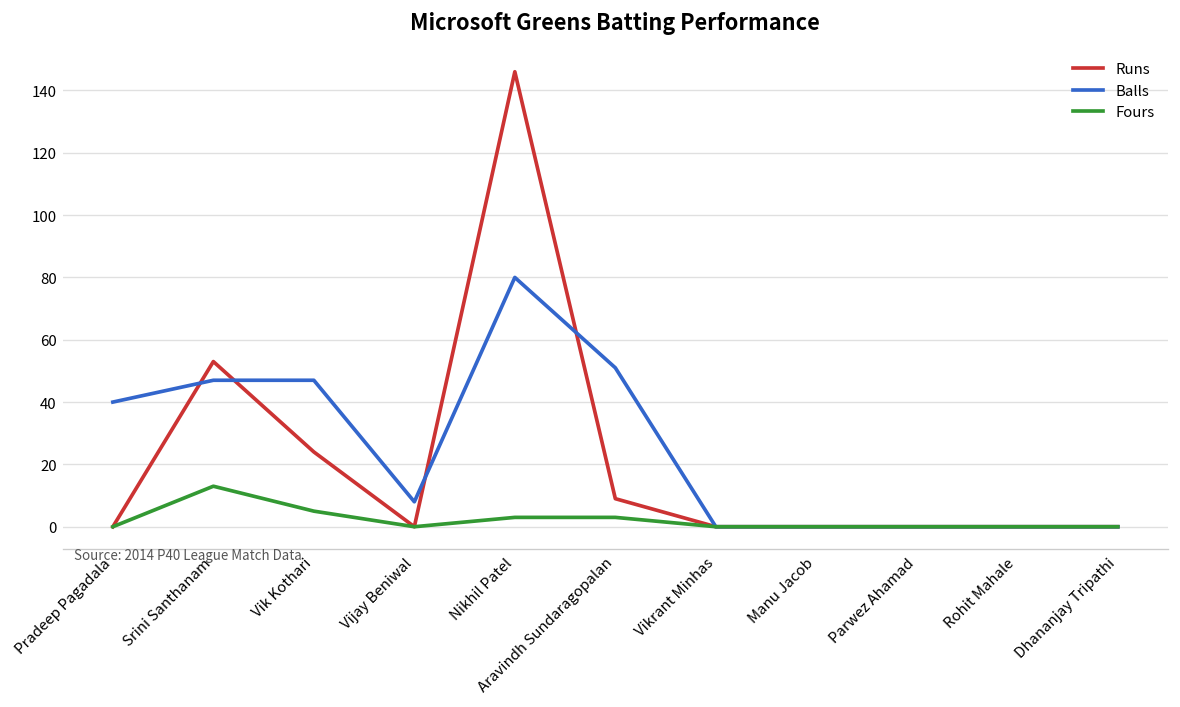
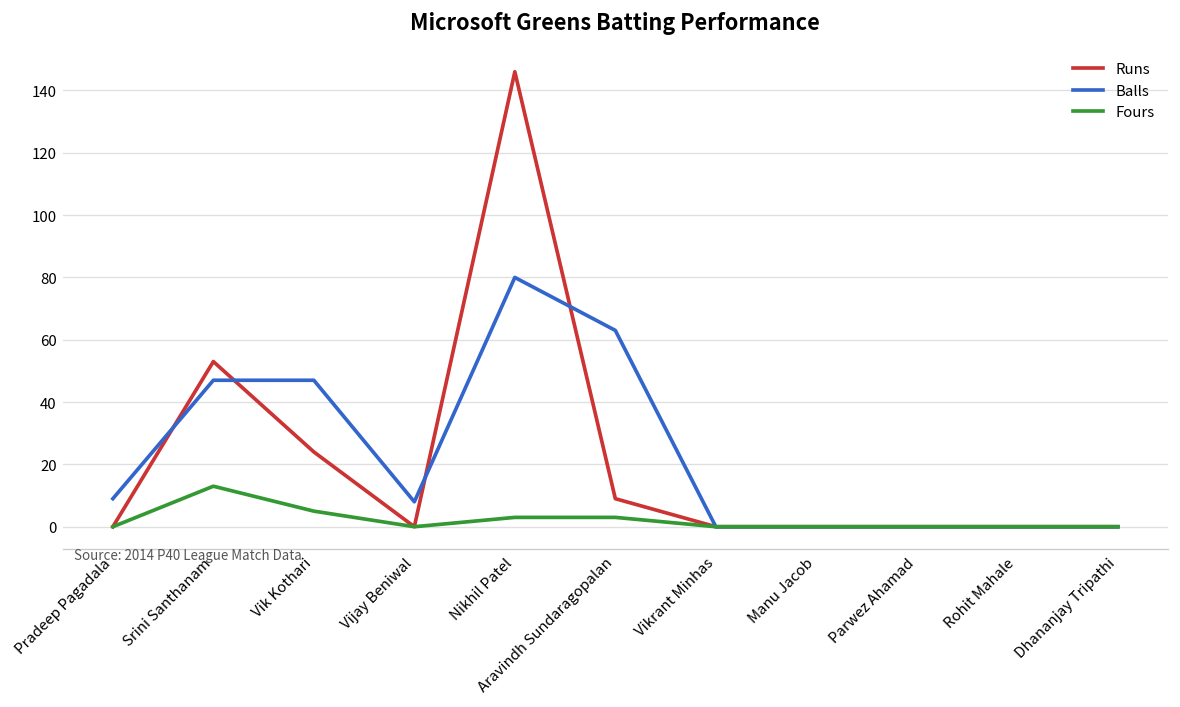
Balls, Pradeep Pagadala: 40 -> 9
Balls, Aravindh Sundaragopalan: 51 -> 63
